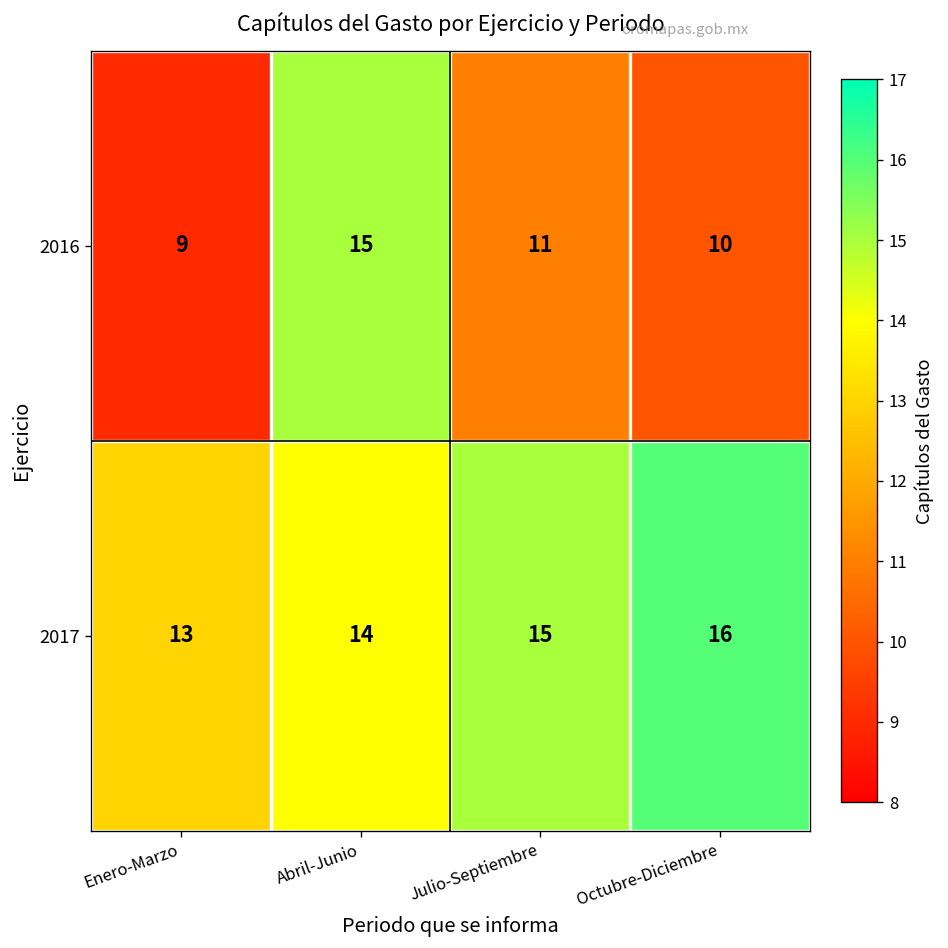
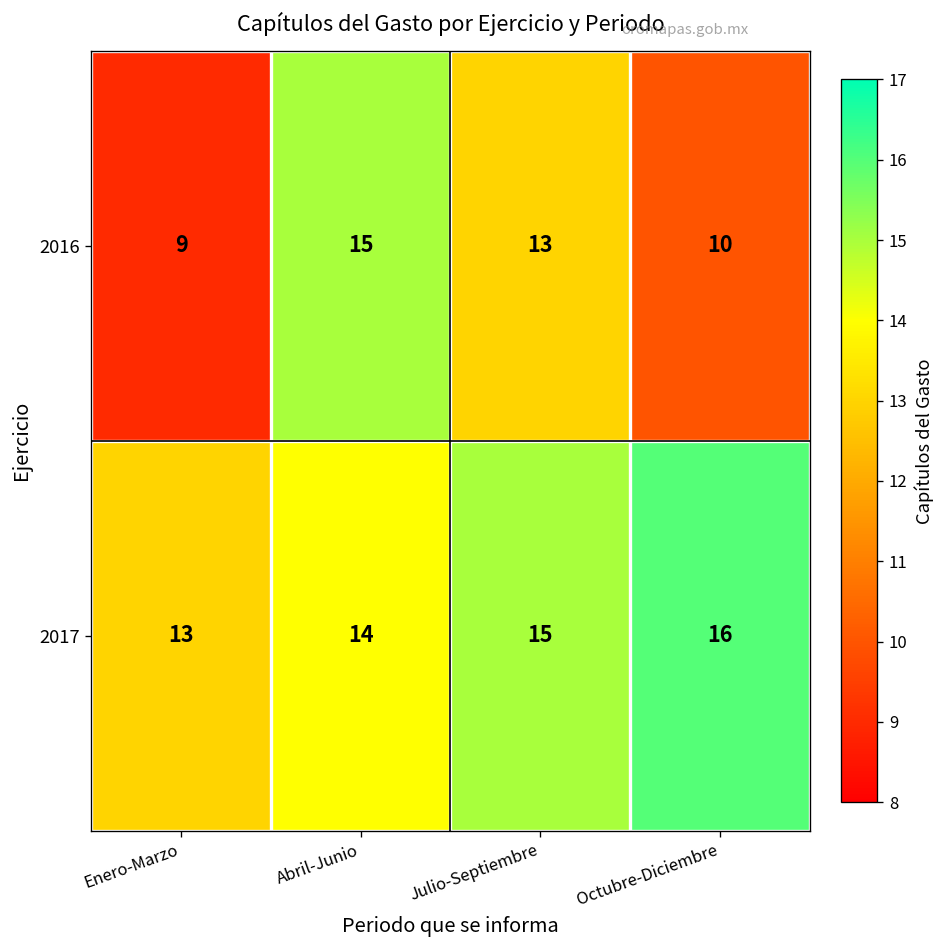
2016, Julio-Septiembre: 11 -> 13
